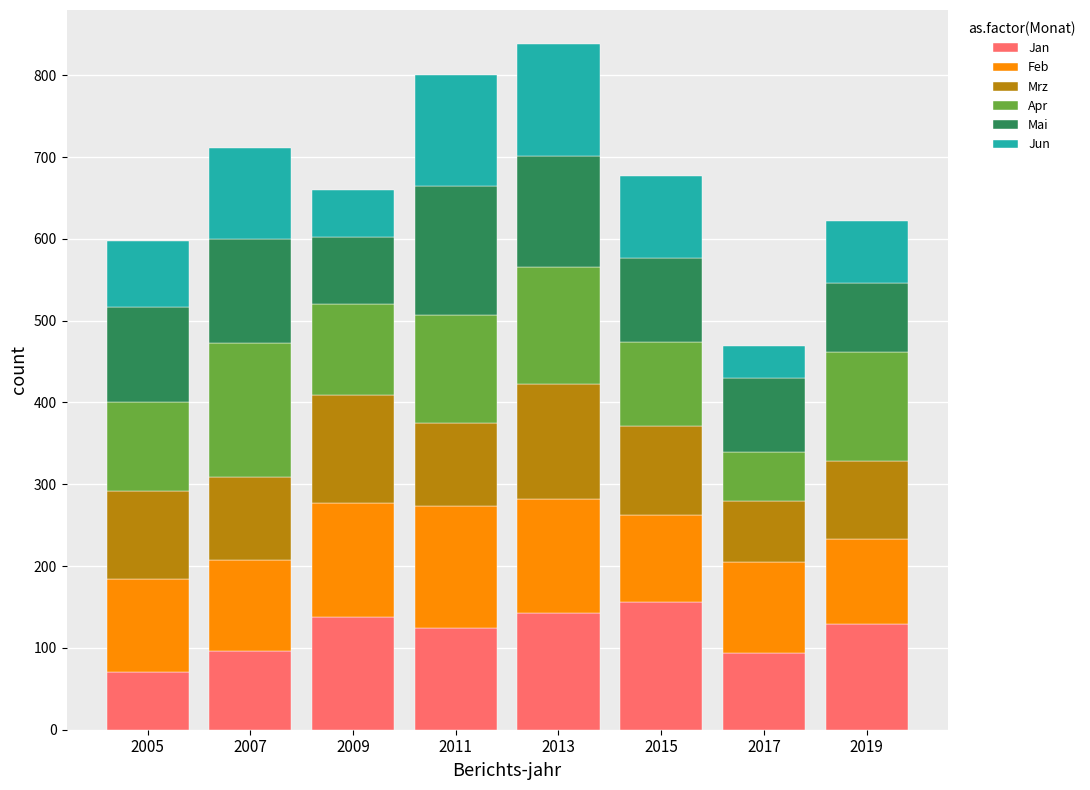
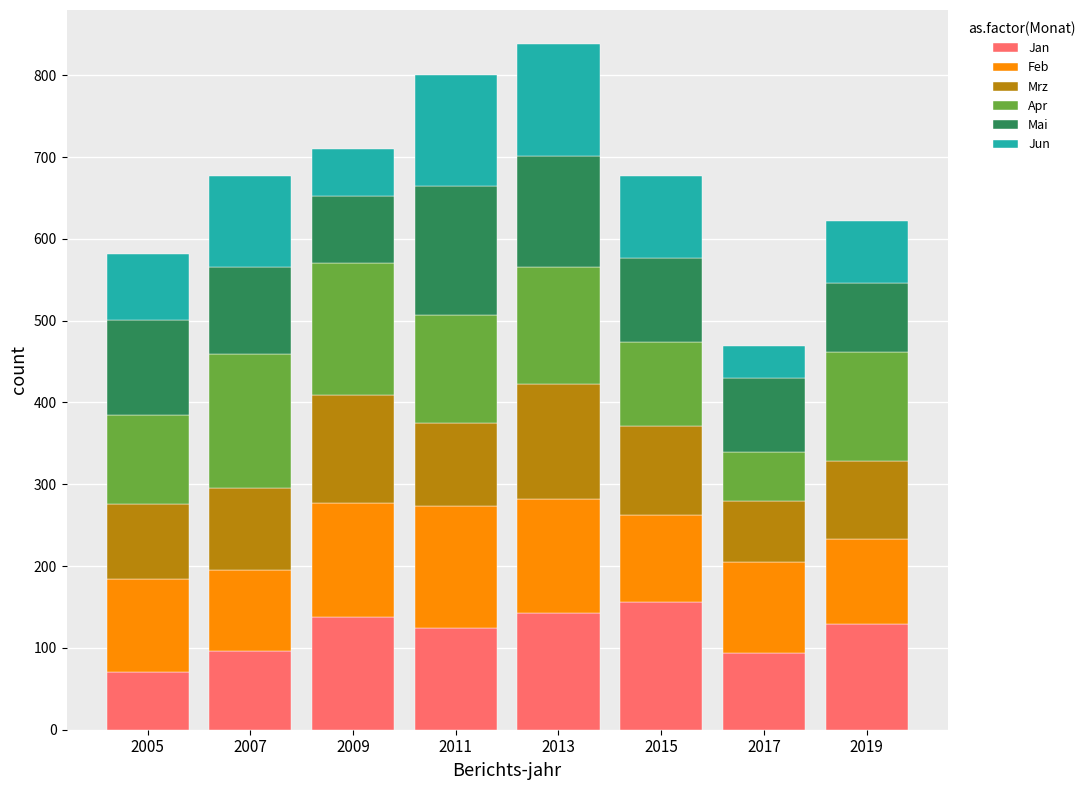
Mrz, 2005: 110 -> 90
Feb, 2007: 110 -> 100
Mai, 2007: 130 -> 110
Apr, 2009: 110 -> 160
